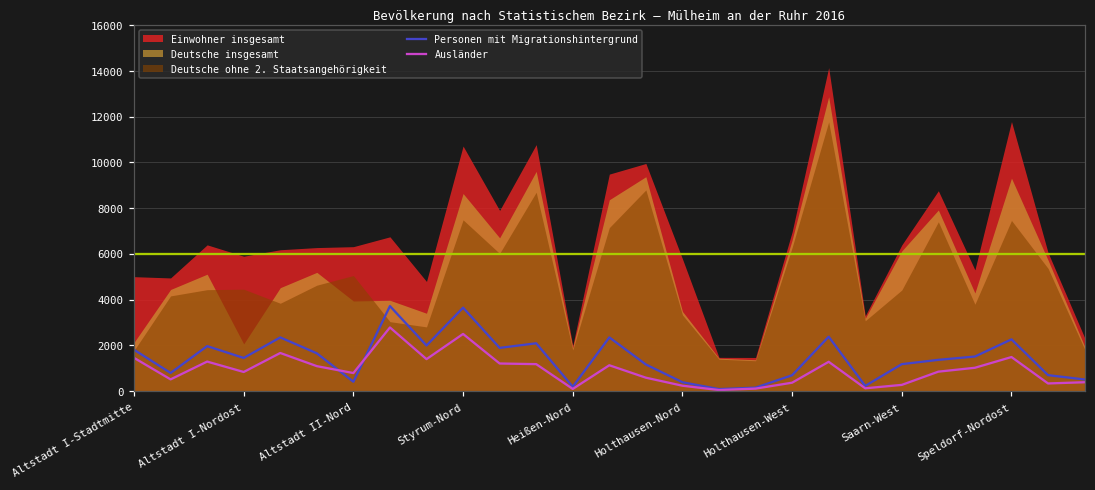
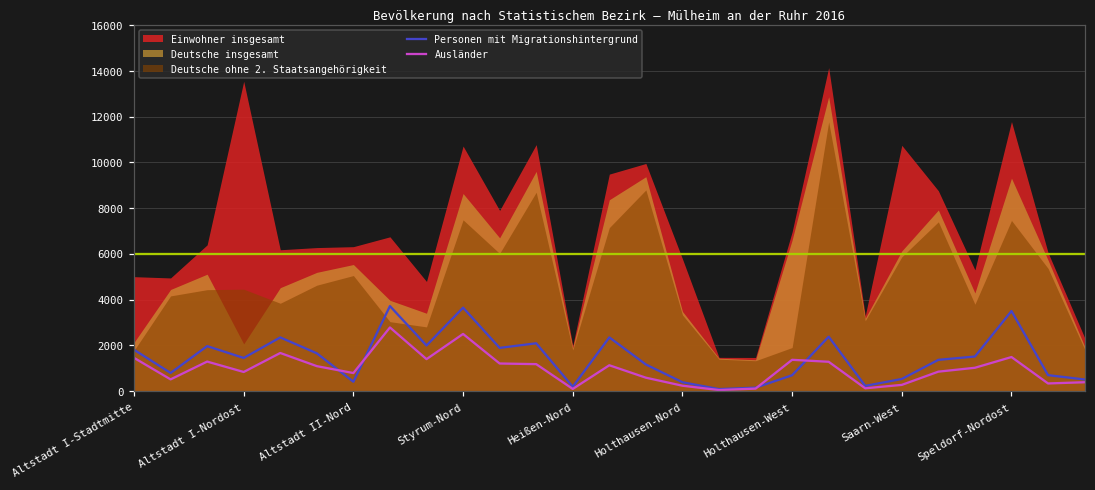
Einwohner insgesamt, Altstadt I-Nordost: 5900 -> 13500
Deutsche insgesamt, Altstadt II-Nord: 3900 -> 5500
Ausländer, Holthausen-West: 400 -> 1400
Deutsche ohne 2. Staatsangehörigkeit, Holthausen-West: 6300 -> 1900
Personen mit Migrationshintergrund, Saarn-West: 1200 -> 500
Einwohner insgesamt, Saarn-West: 6400 -> 10700
Deutsche ohne 2. Staatsangehörigkeit, Saarn-West: 4400 -> 5900
Personen mit Migrationshintergrund, Speldorf-Nordost: 2300 -> 3500
